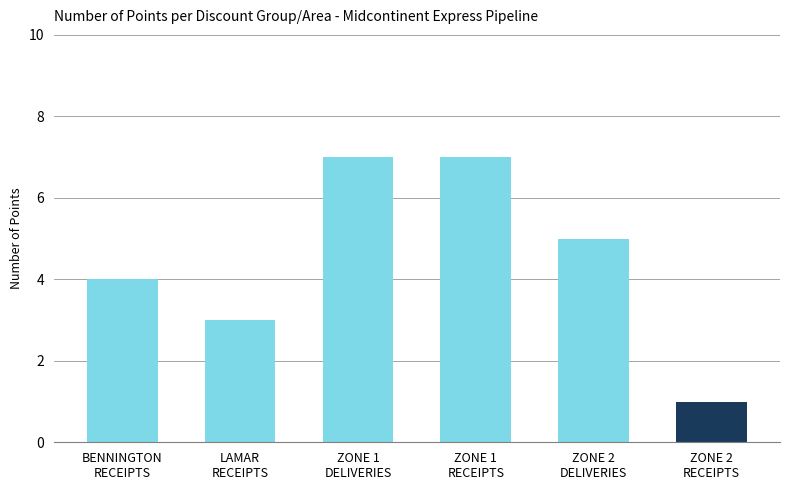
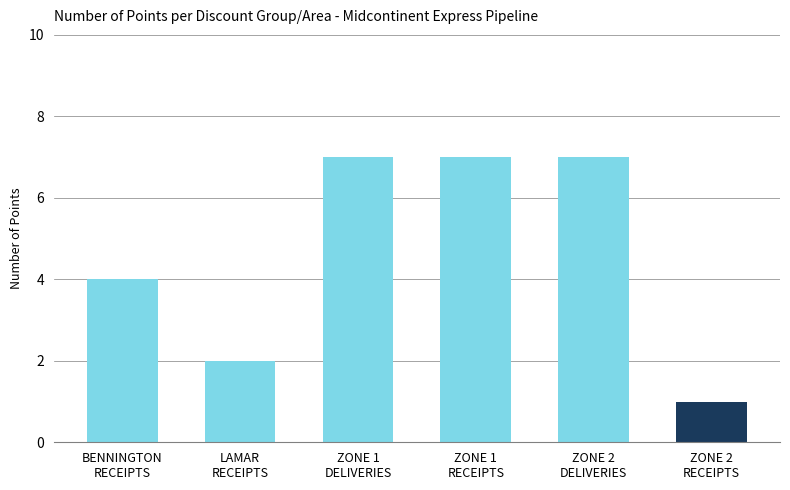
LAMAR RECEIPTS: 3 -> 2
ZONE 2 DELIVERIES: 5 -> 7
